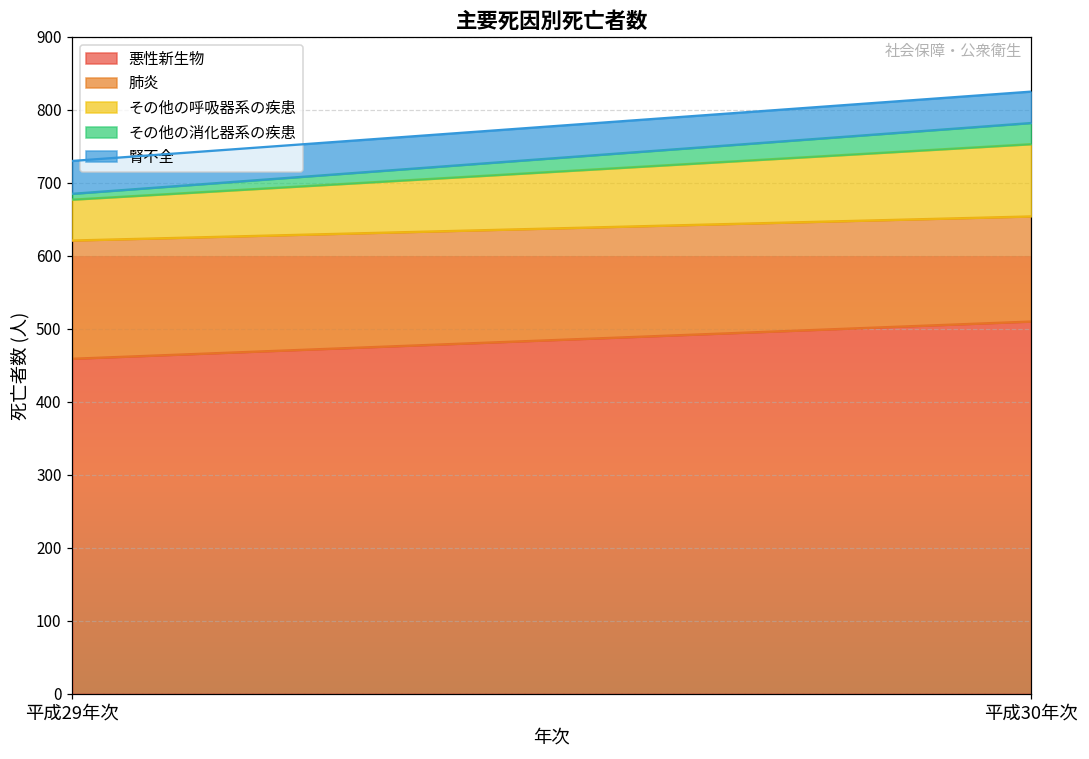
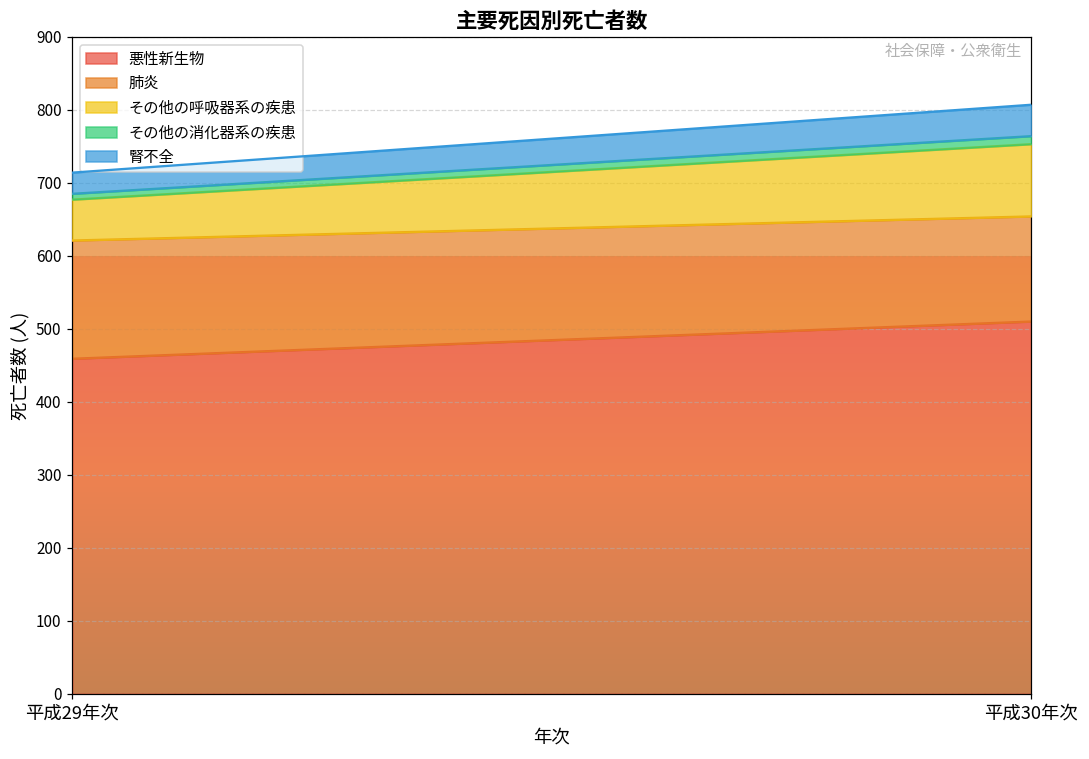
腎不全, 平成29年次: 50 -> 30
その他の消化器系の疾患, 平成30年次: 30 -> 10
